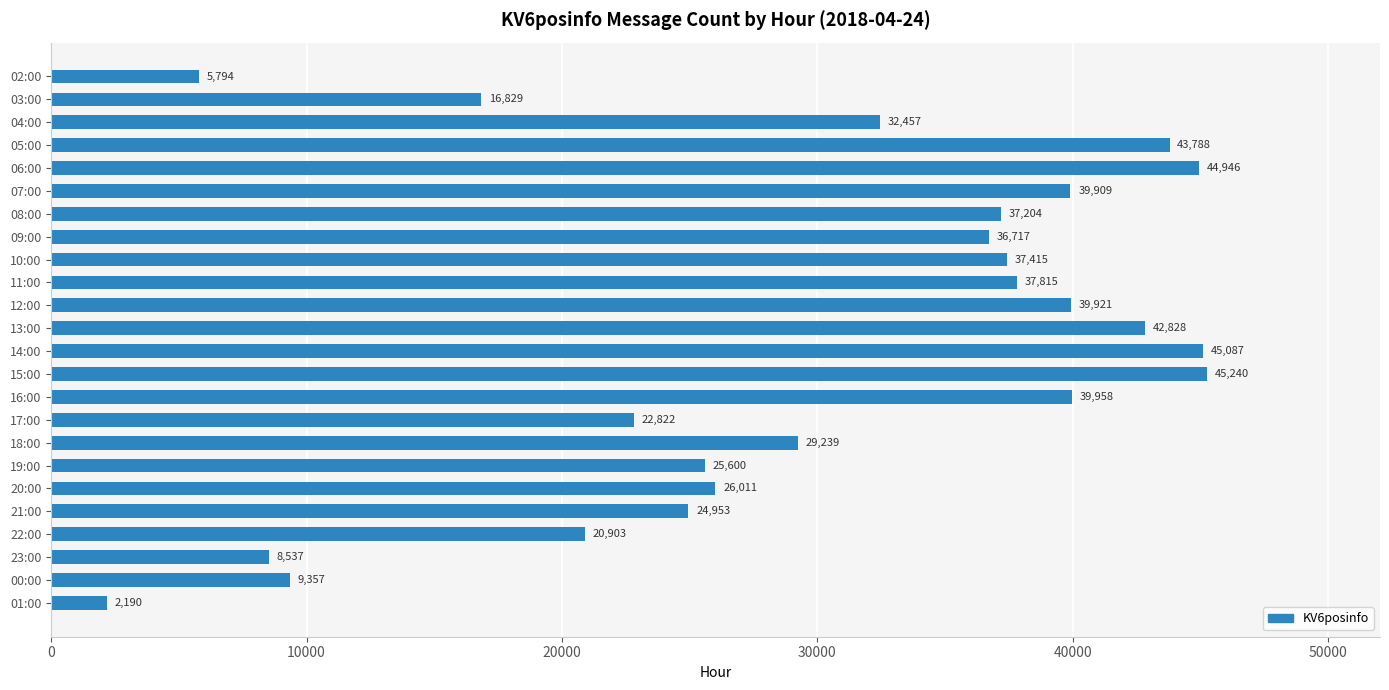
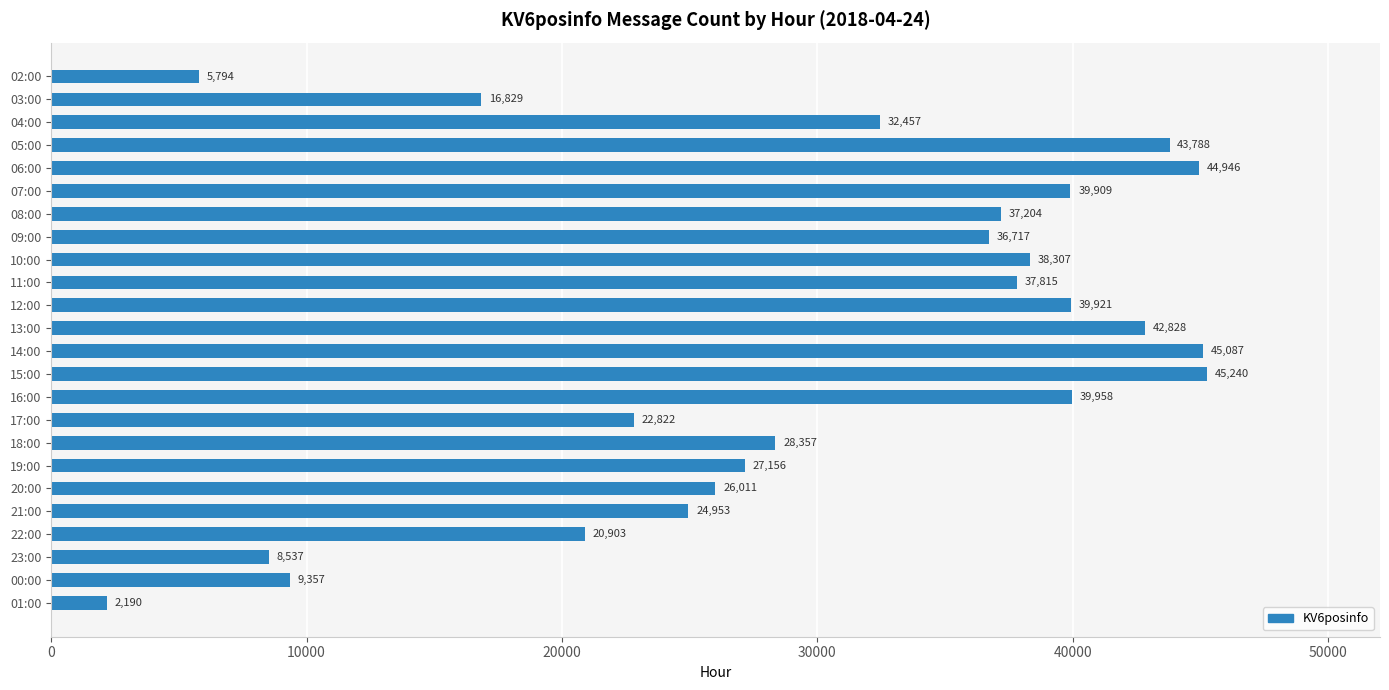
10:00: 37,415 -> 38,307
18:00: 29,239 -> 28,357
19:00: 25,600 -> 27,156
